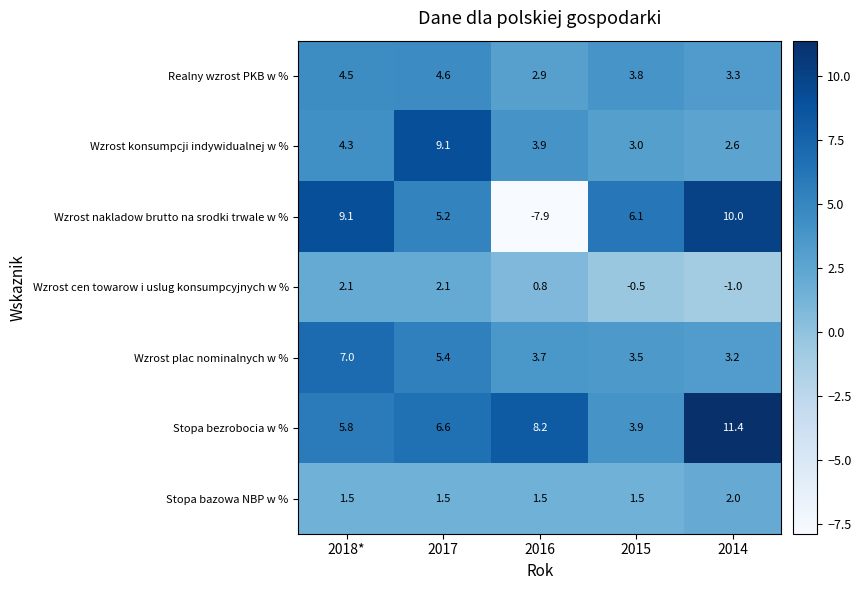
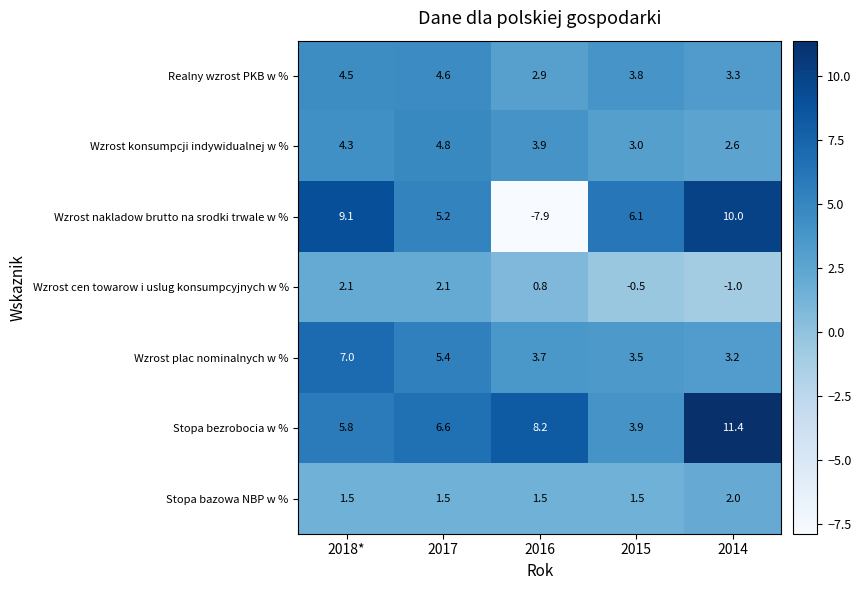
Wzrost konsumpcji indywidualnej w %, 2017: 9.1 -> 4.8
